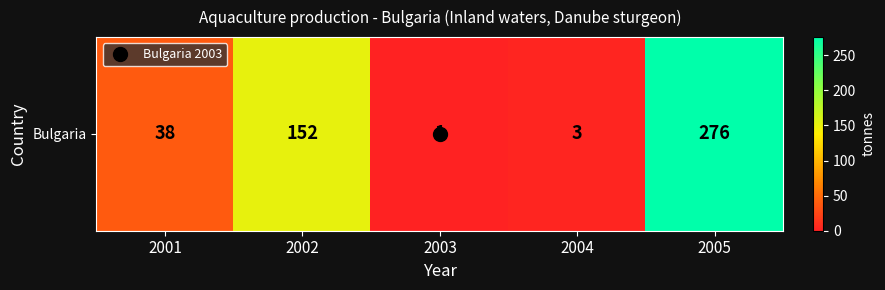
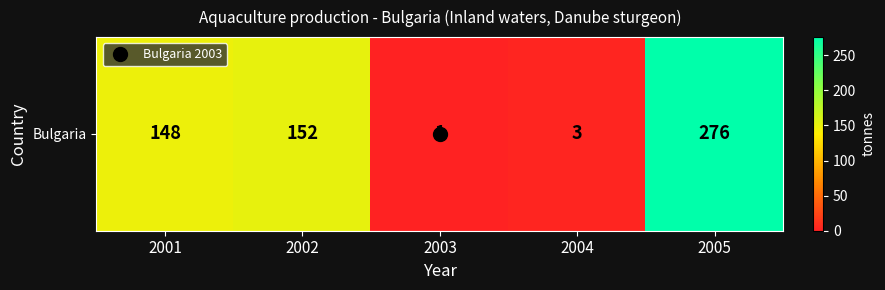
Bulgaria, 2001: 38 -> 148
